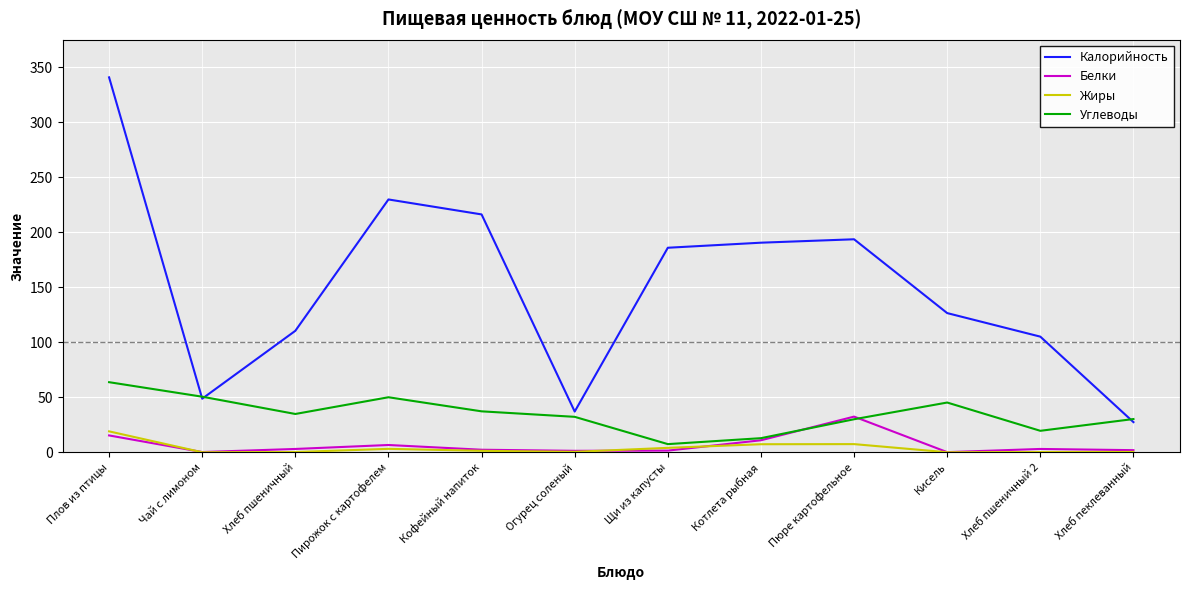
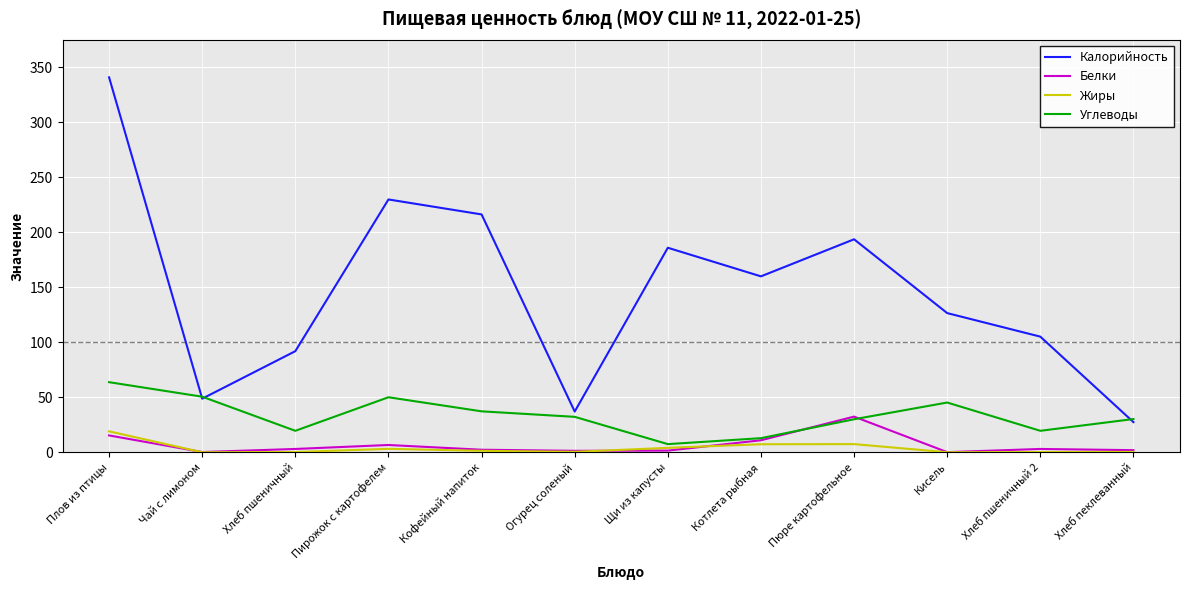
Калорийность, Хлеб пшеничный: 110 -> 92
Углеводы, Хлеб пшеничный: 35 -> 20
Калорийность, Котлета рыбная: 191 -> 160
